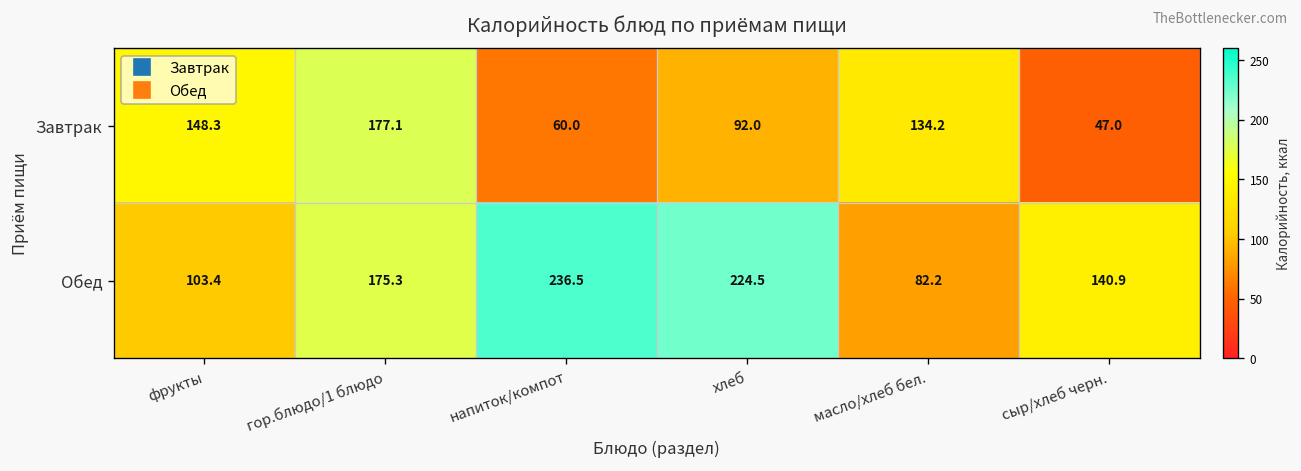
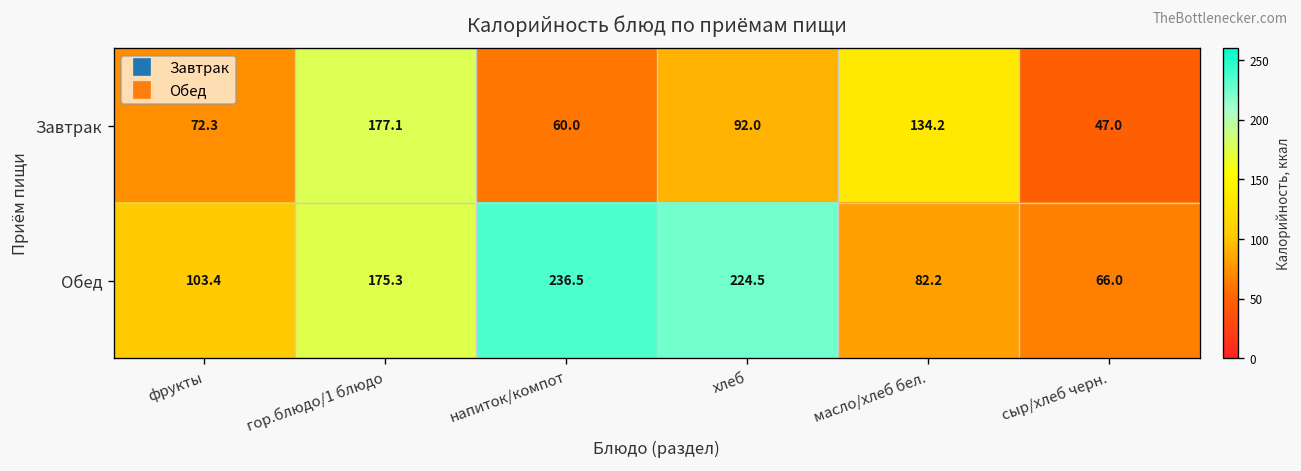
Завтрак, фрукты: 148.3 -> 72.3
Обед, сыр/хлеб черн.: 140.9 -> 66.0
